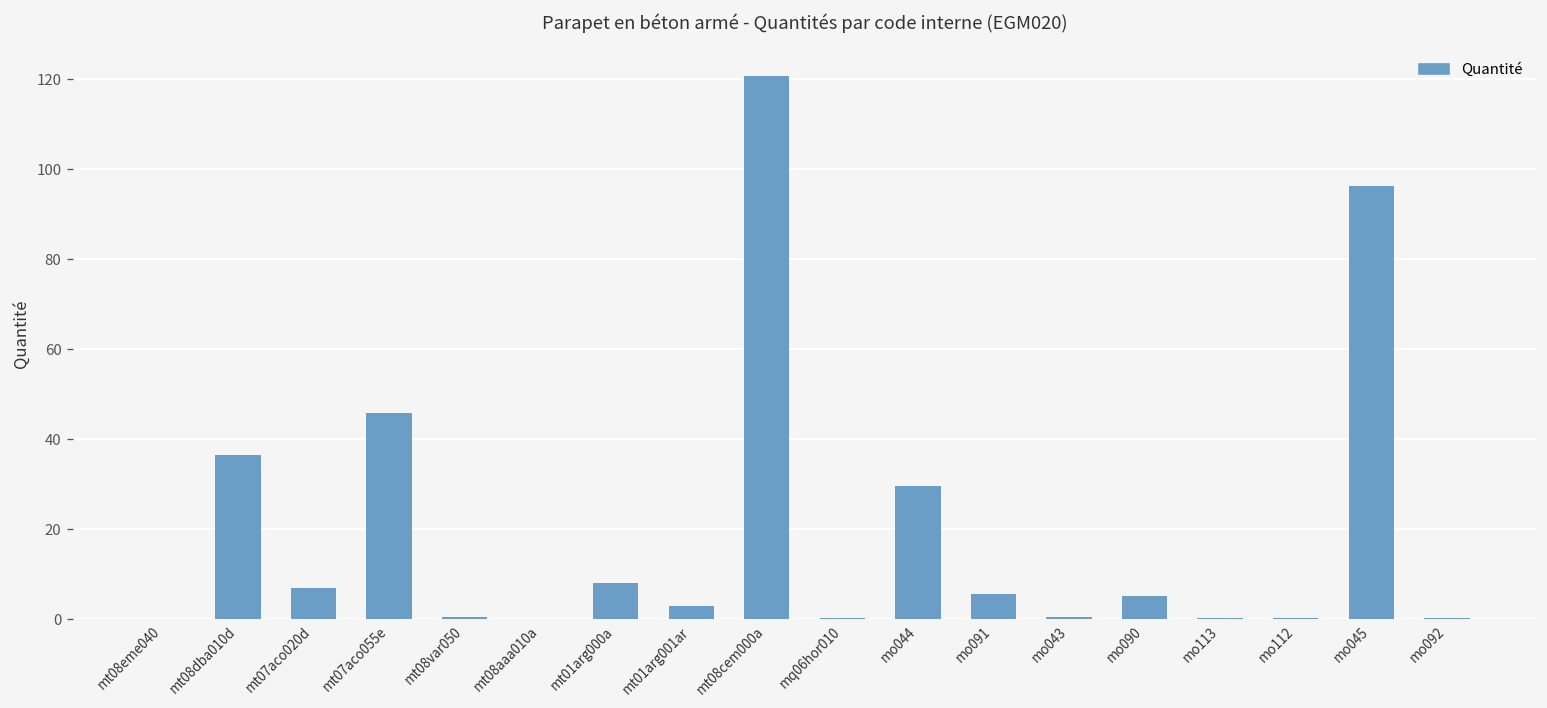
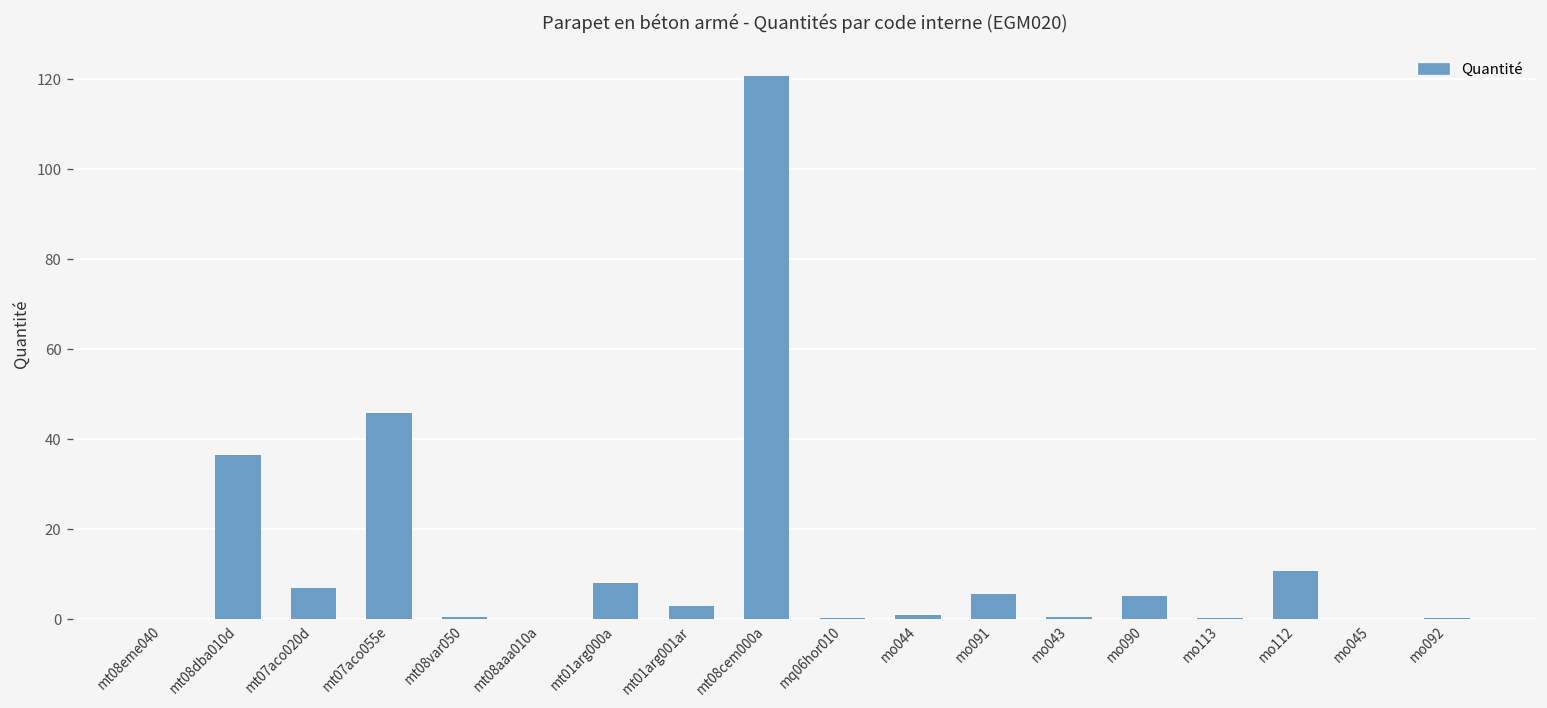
mo044: 30 -> 1
mo112: 0 -> 11
mo045: 96 -> 0
